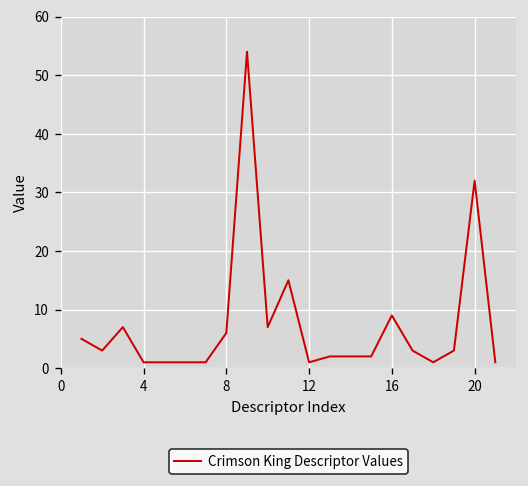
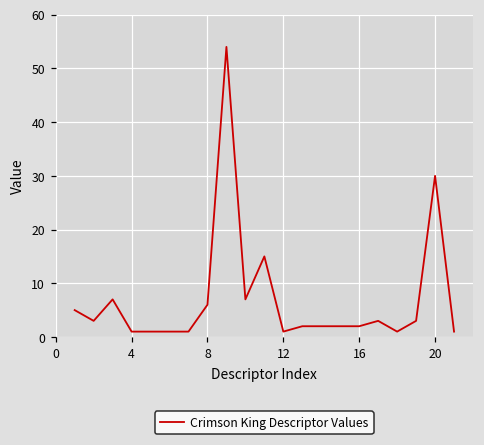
16: 9 -> 2
20: 32 -> 30
